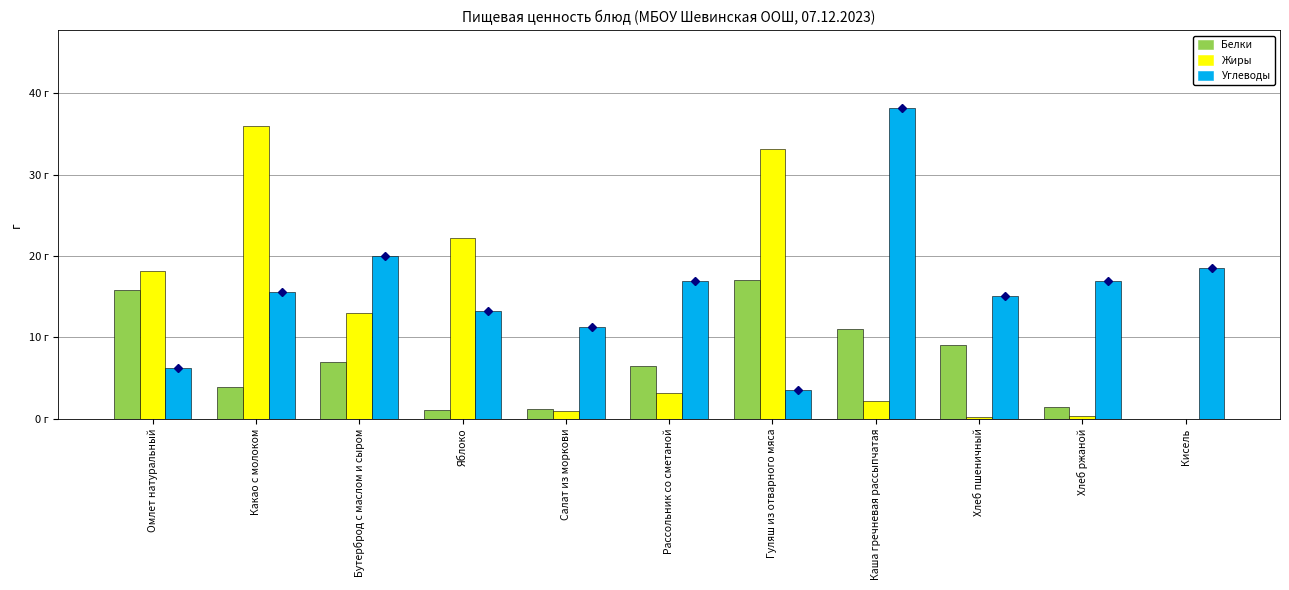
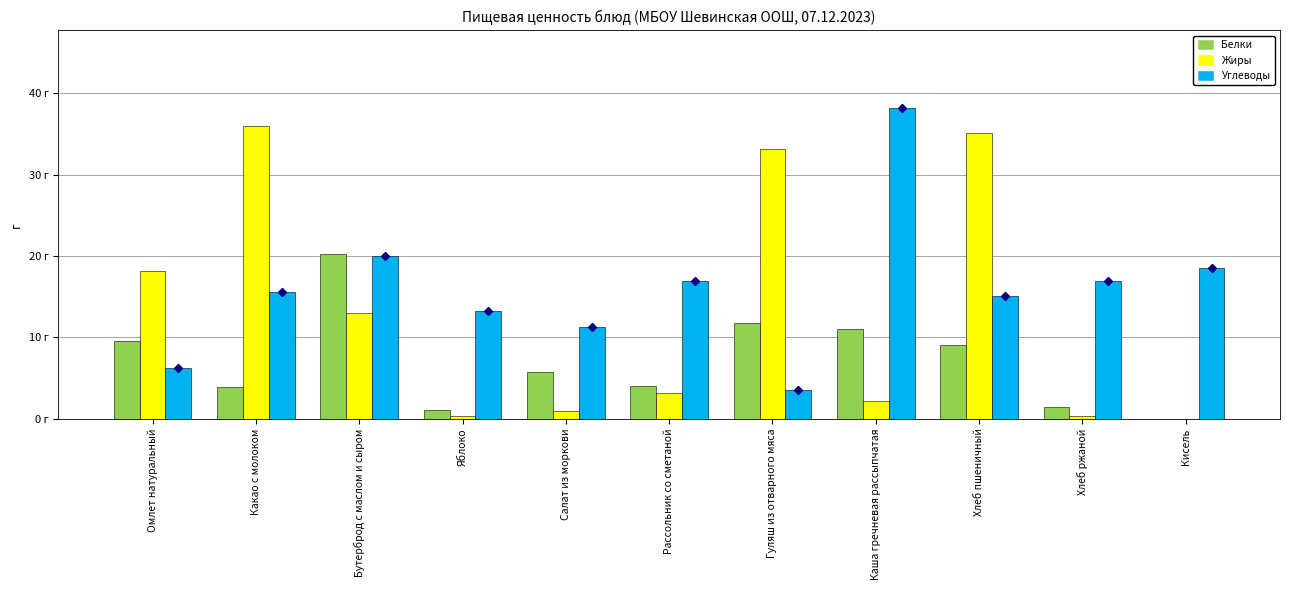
Белки, Омлет натуральный: 16 г -> 10 г
Белки, Бутерброд с маслом и сыром: 7 г -> 20 г
Жиры, Яблоко: 22 г -> 0 г
Белки, Салат из моркови: 1 г -> 6 г
Белки, Рассольник со сметаной: 7 г -> 4 г
Белки, Гуляш из отварного мяса: 17 г -> 12 г
Жиры, Хлеб пшеничный: 0 г -> 35 г
